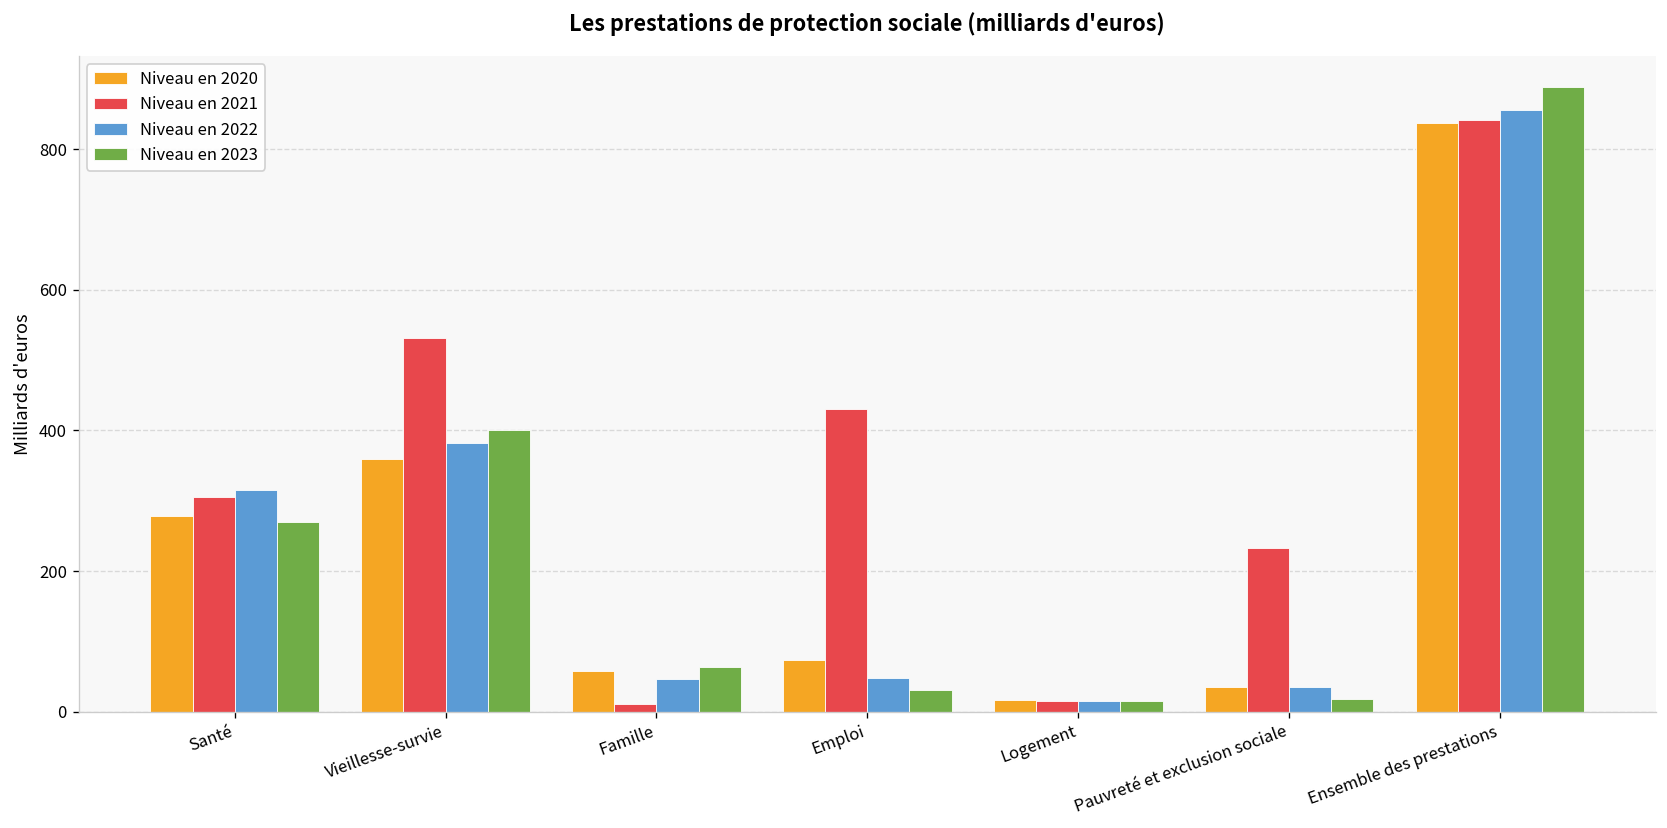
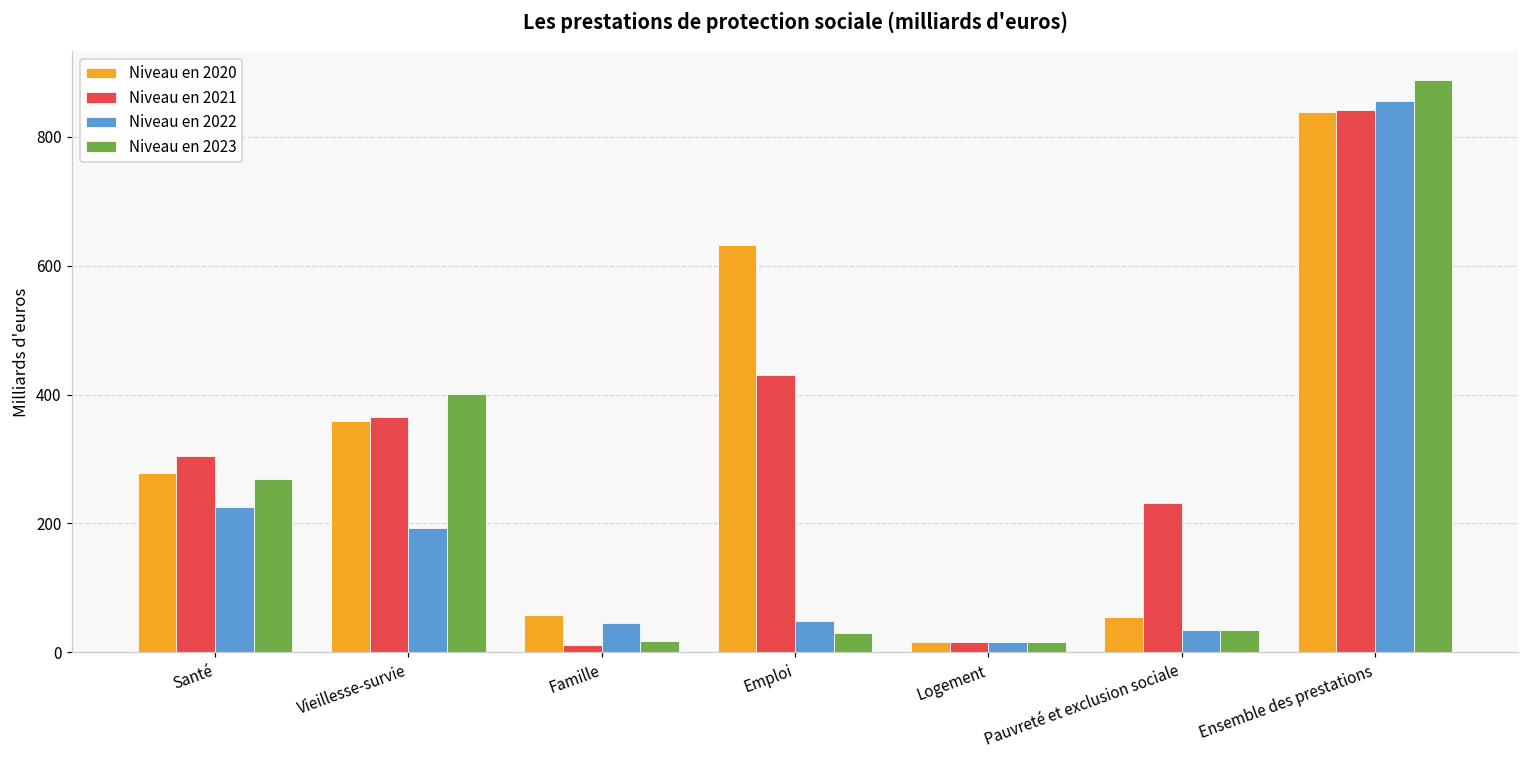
Niveau en 2022, Santé: 320 -> 230
Niveau en 2021, Vieillesse-survie: 530 -> 370
Niveau en 2022, Vieillesse-survie: 380 -> 190
Niveau en 2023, Famille: 60 -> 20
Niveau en 2020, Emploi: 70 -> 630
Niveau en 2020, Pauvreté et exclusion sociale: 30 -> 50
Niveau en 2023, Pauvreté et exclusion sociale: 20 -> 30
